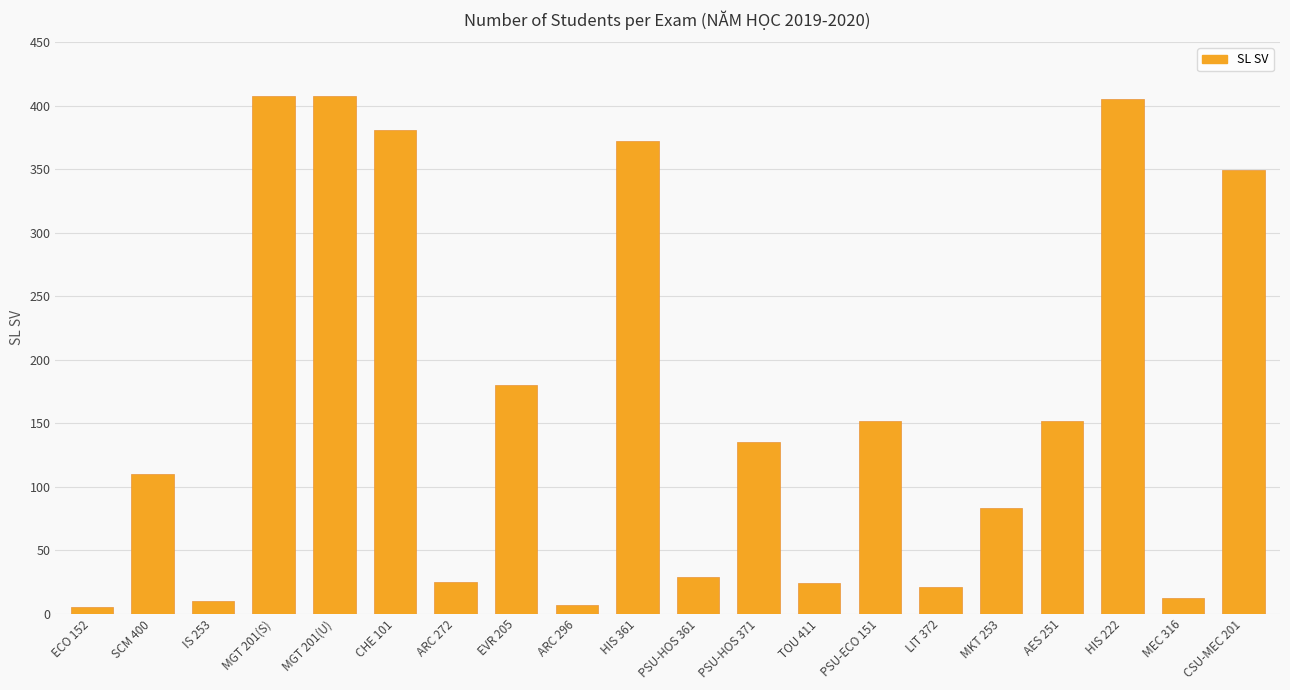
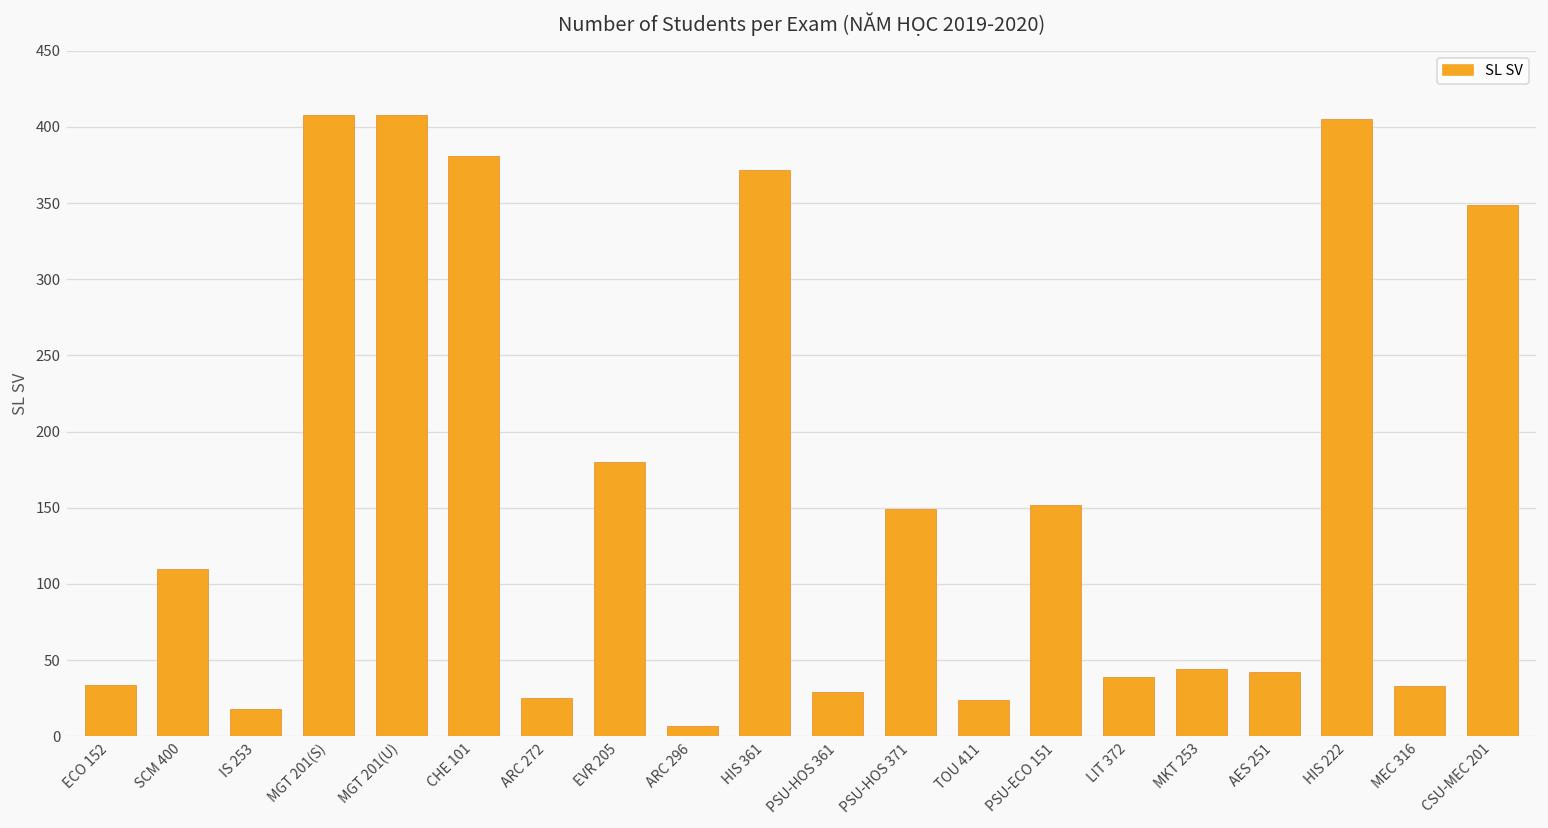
ECO 152: 5 -> 34
IS 253: 10 -> 18
PSU-HOS 371: 135 -> 149
LIT 372: 21 -> 39
MKT 253: 83 -> 44
AES 251: 152 -> 42
MEC 316: 12 -> 33
